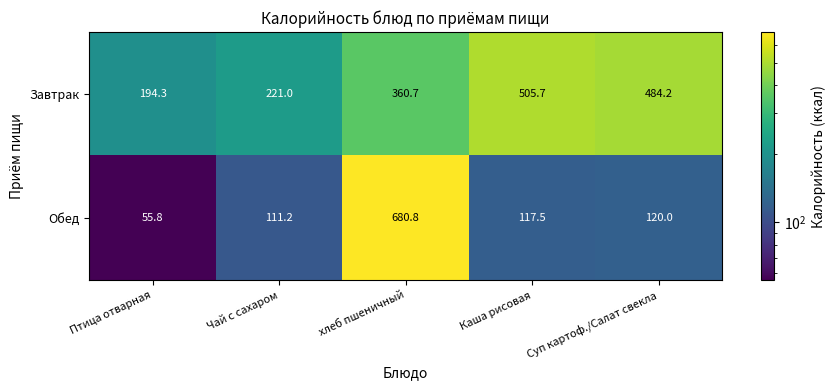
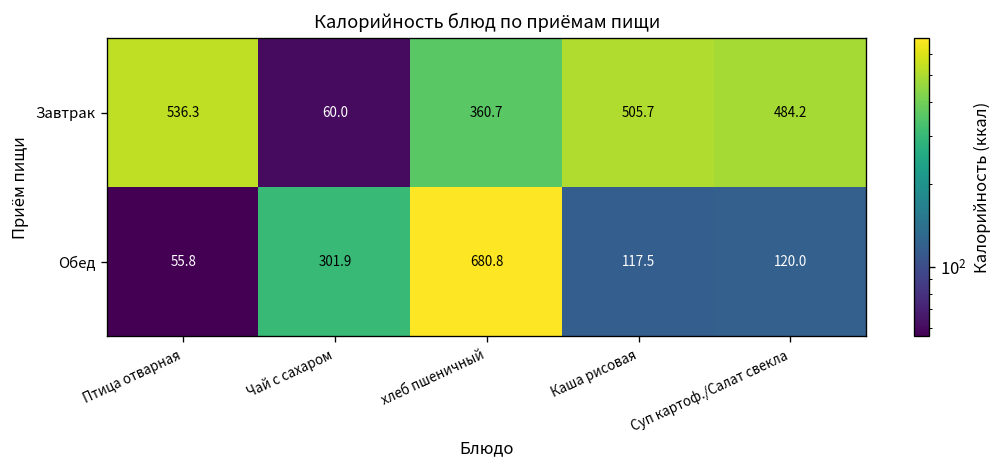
Завтрак, Птица отварная: 194.3 -> 536.3
Завтрак, Чай с сахаром: 221.0 -> 60.0
Обед, Чай с сахаром: 111.2 -> 301.9
